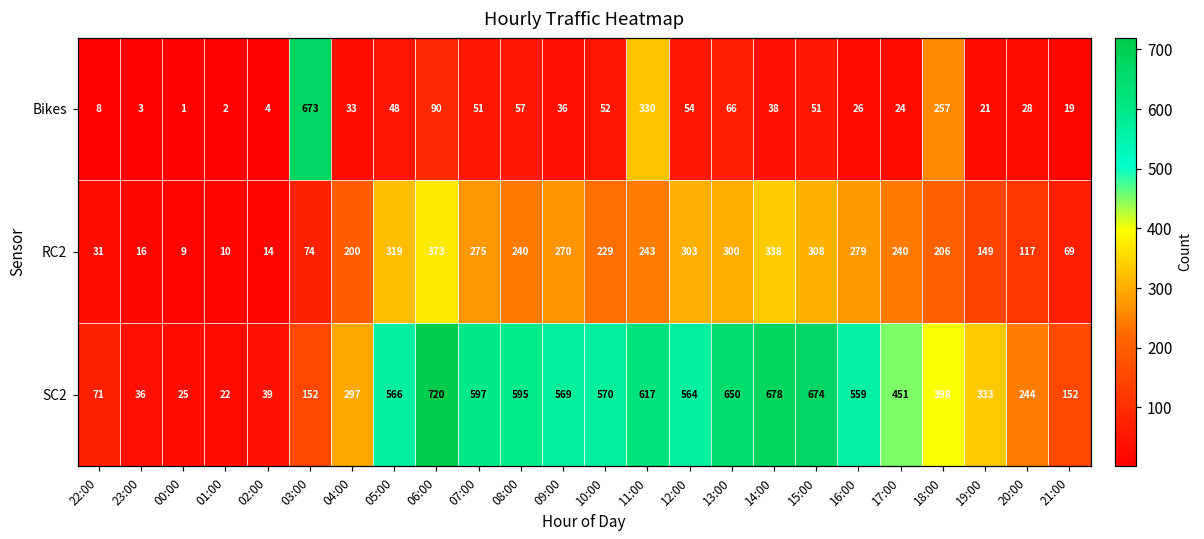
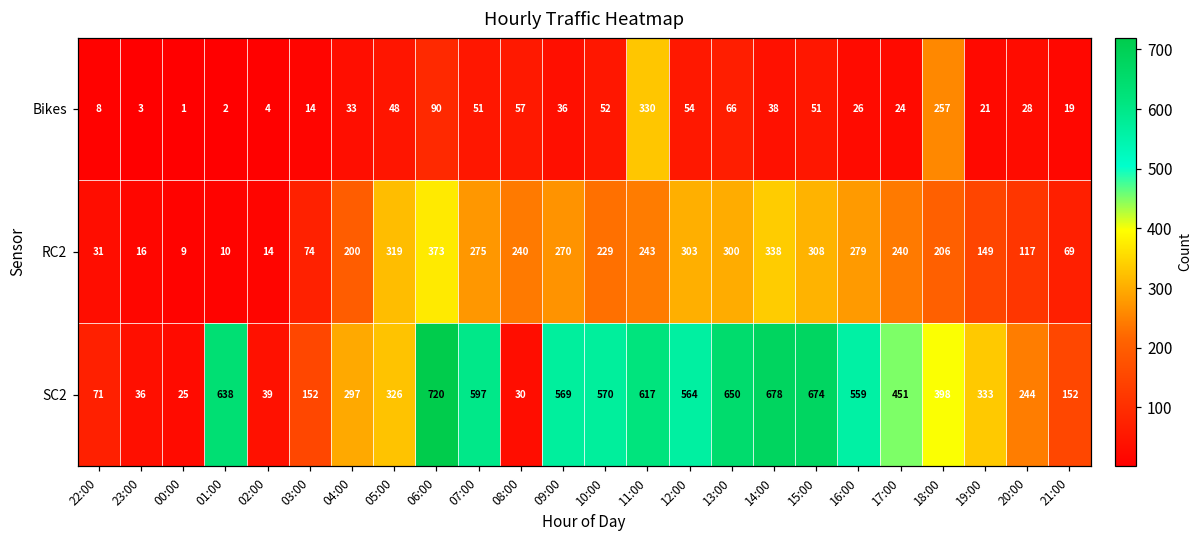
Bikes, 03:00: 673 -> 14
SC2, 01:00: 22 -> 638
SC2, 05:00: 566 -> 326
SC2, 08:00: 595 -> 30
